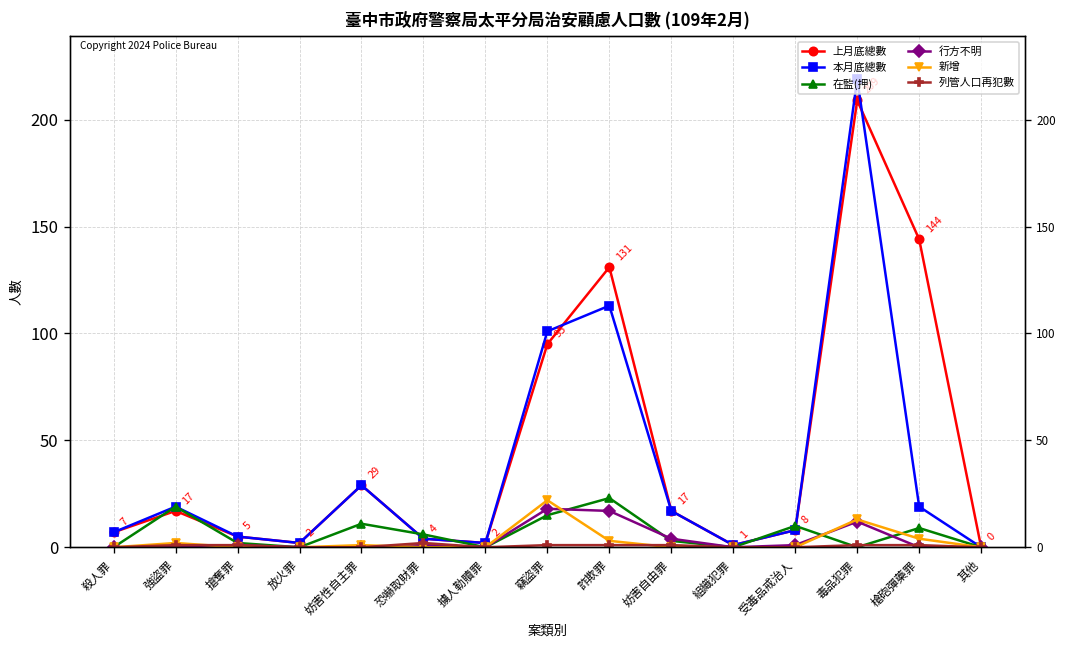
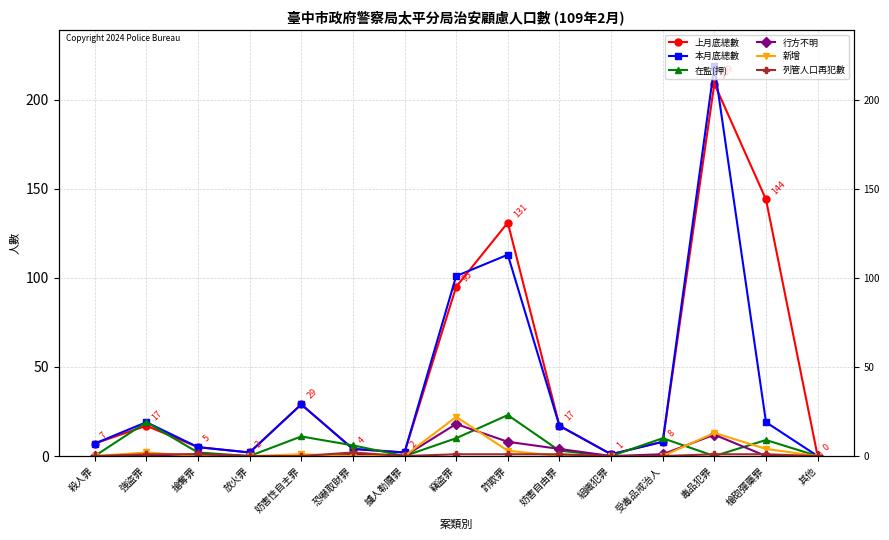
在監(押), 竊盜罪: 15 -> 10
行方不明, 詐欺罪: 17 -> 8
